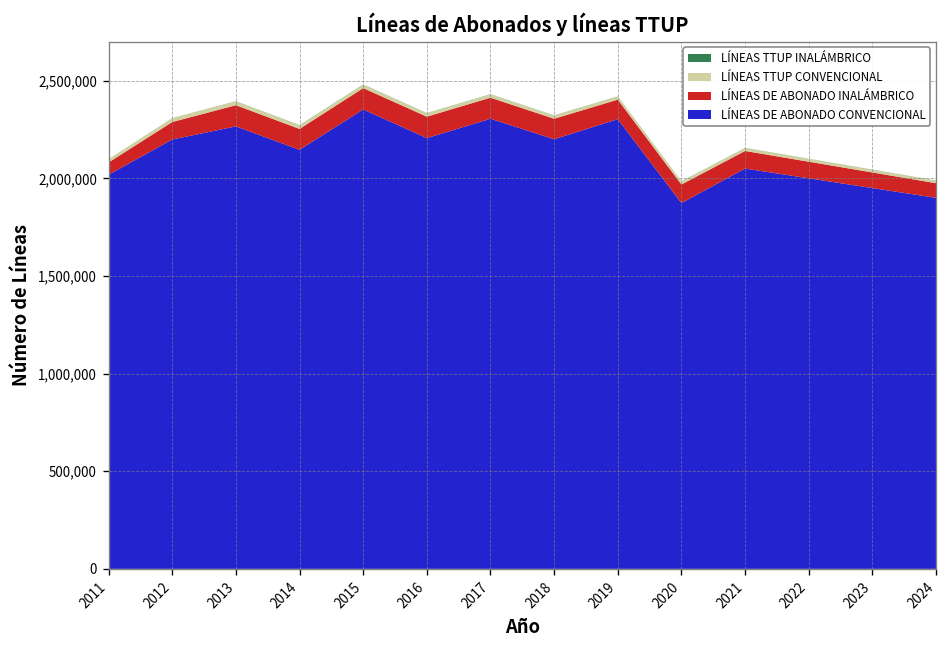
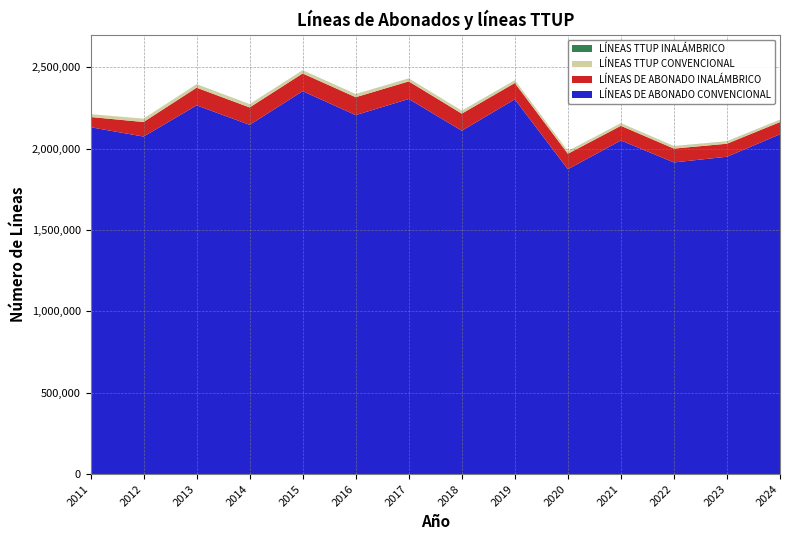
LÍNEAS DE ABONADO CONVENCIONAL, 2011: 2,020,000 -> 2,130,000
LÍNEAS DE ABONADO CONVENCIONAL, 2012: 2,200,000 -> 2,070,000
LÍNEAS DE ABONADO CONVENCIONAL, 2018: 2,200,000 -> 2,110,000
LÍNEAS DE ABONADO CONVENCIONAL, 2022: 2,000,000 -> 1,910,000
LÍNEAS DE ABONADO CONVENCIONAL, 2024: 1,900,000 -> 2,090,000
